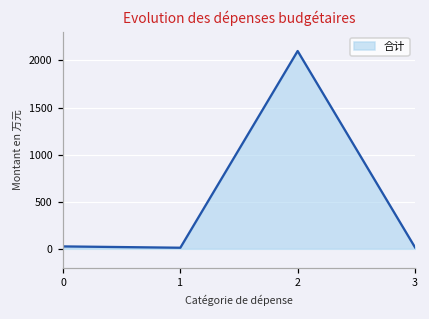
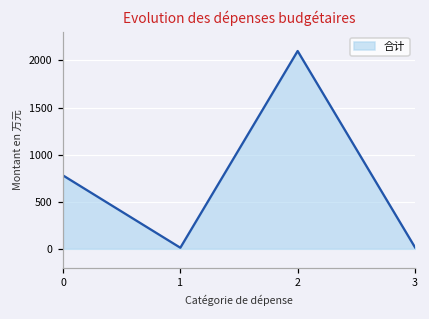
0: 0 -> 800
